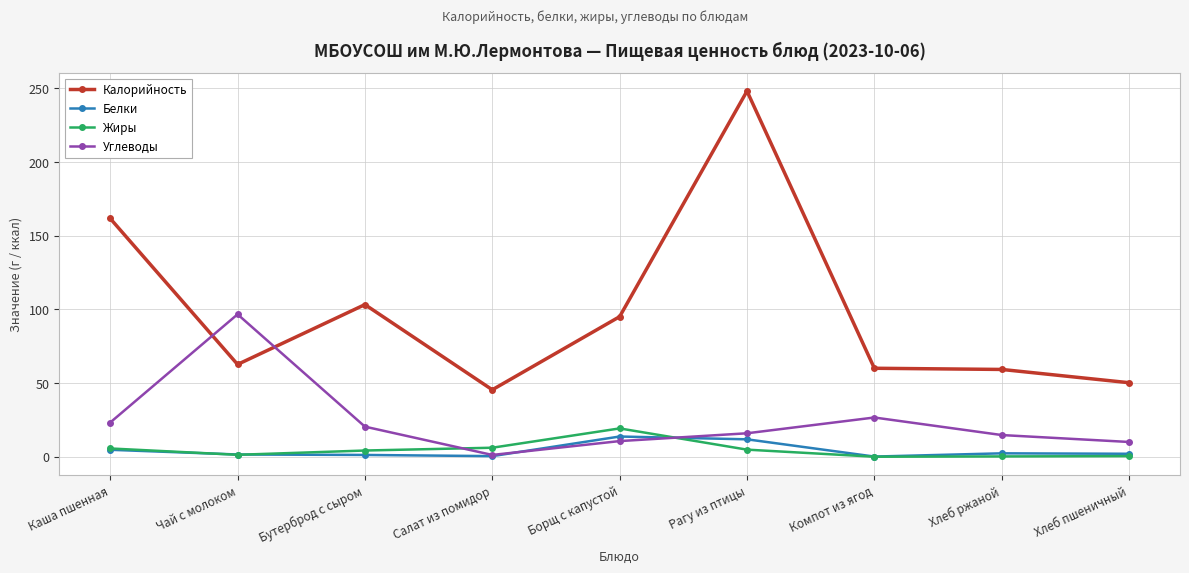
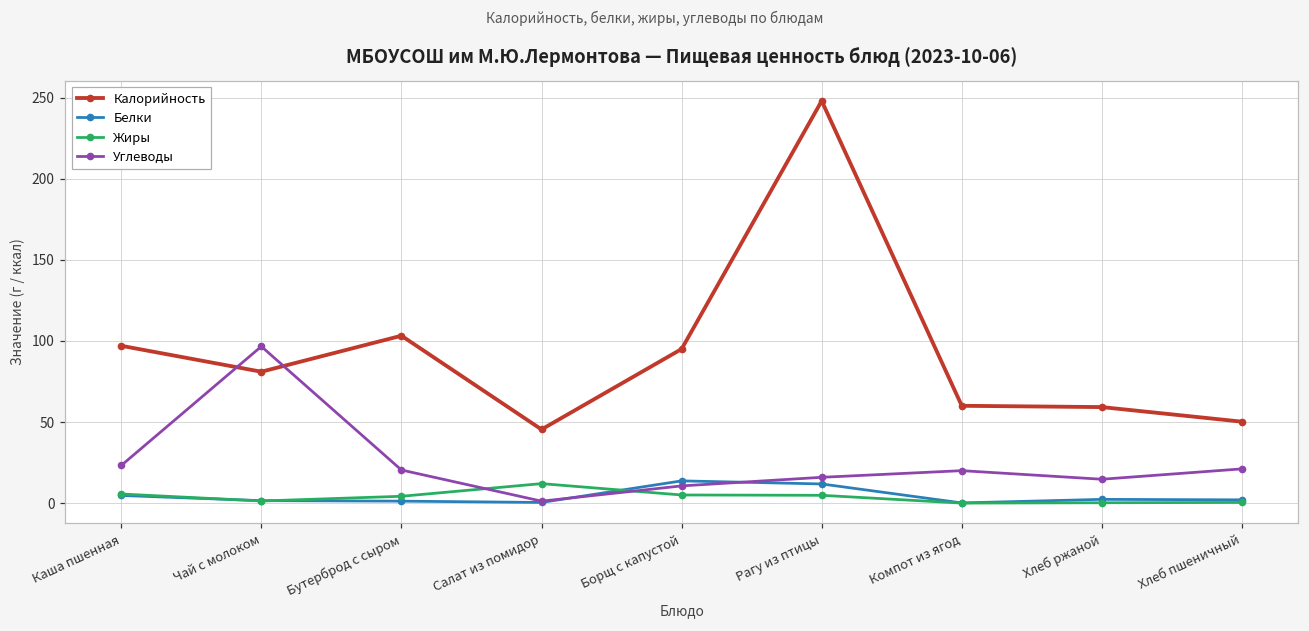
Калорийность, Каша пшенная: 162 -> 97
Калорийность, Чай с молоком: 63 -> 81
Жиры, Салат из помидор: 6 -> 12
Жиры, Борщ с капустой: 19 -> 5
Углеводы, Компот из ягод: 27 -> 20
Углеводы, Хлеб пшеничный: 10 -> 21
